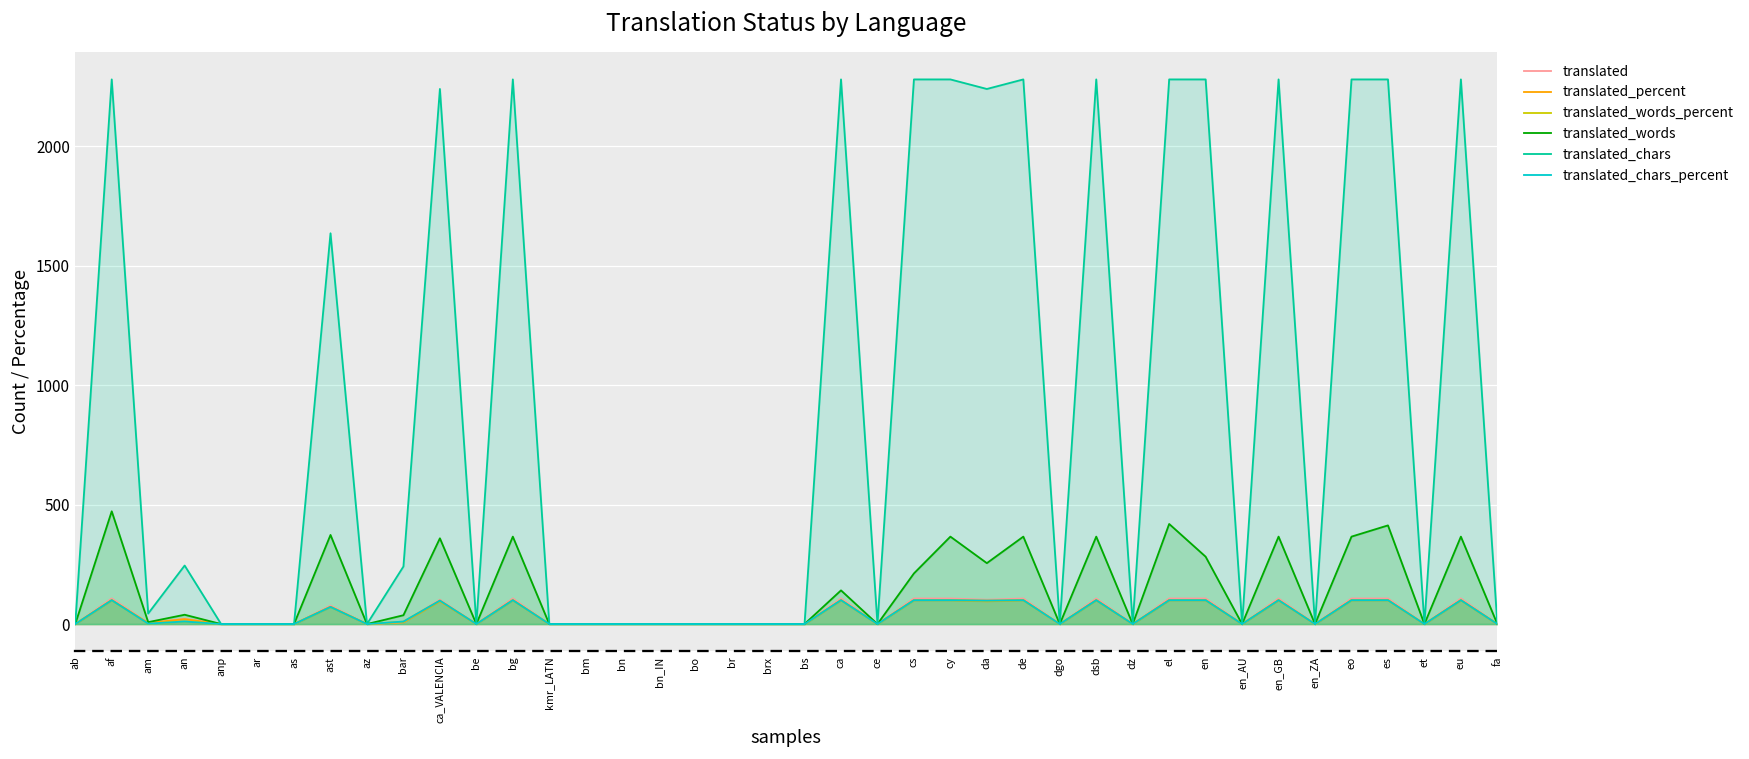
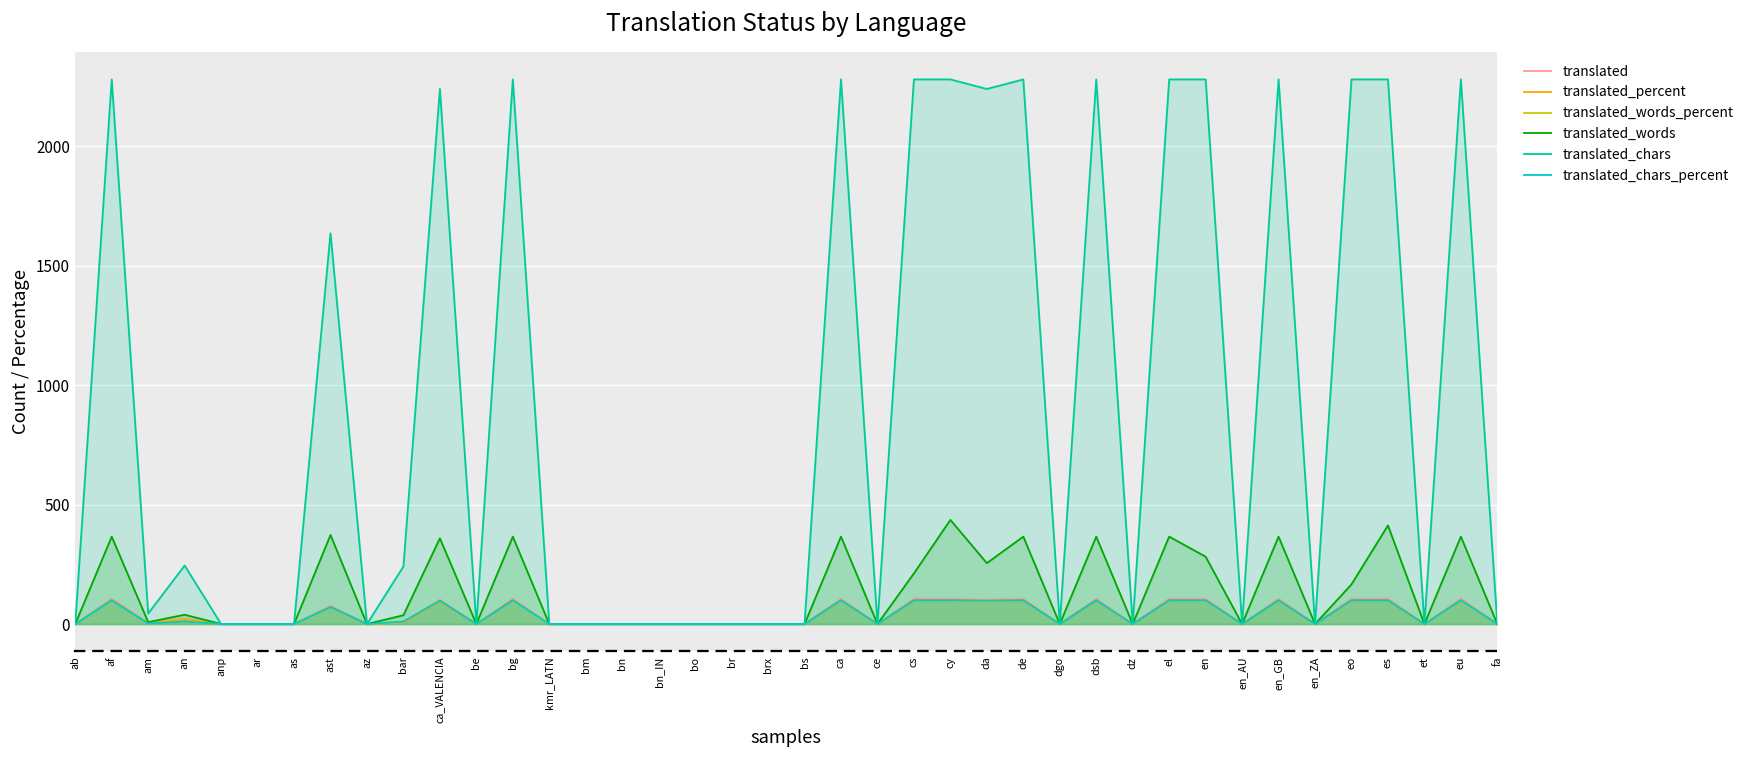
translated_words, af: 470 -> 370
translated_words, ca: 140 -> 370
translated_words, cy: 370 -> 440
translated_words, el: 420 -> 370
translated_words, eo: 370 -> 170
